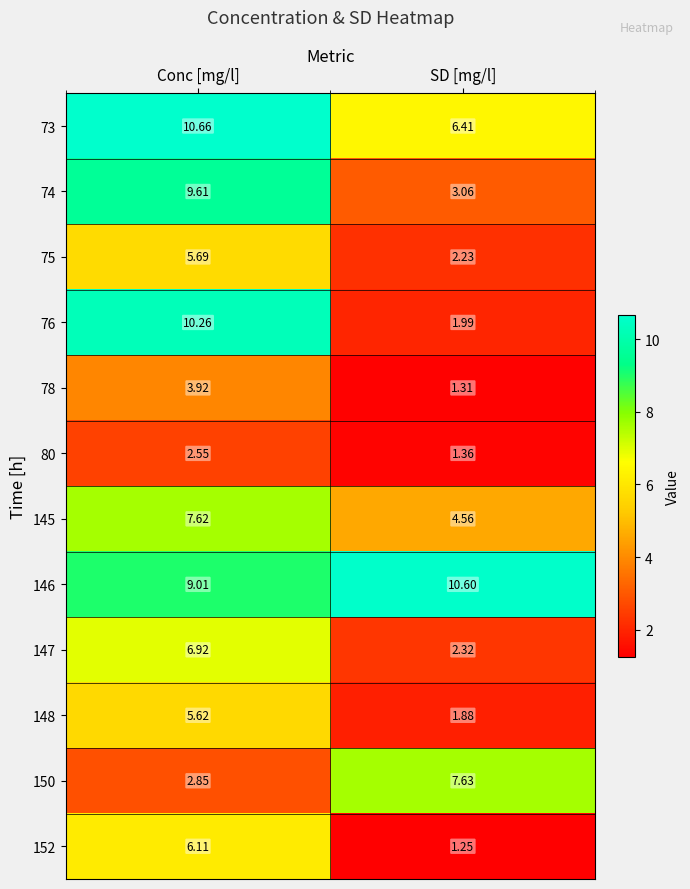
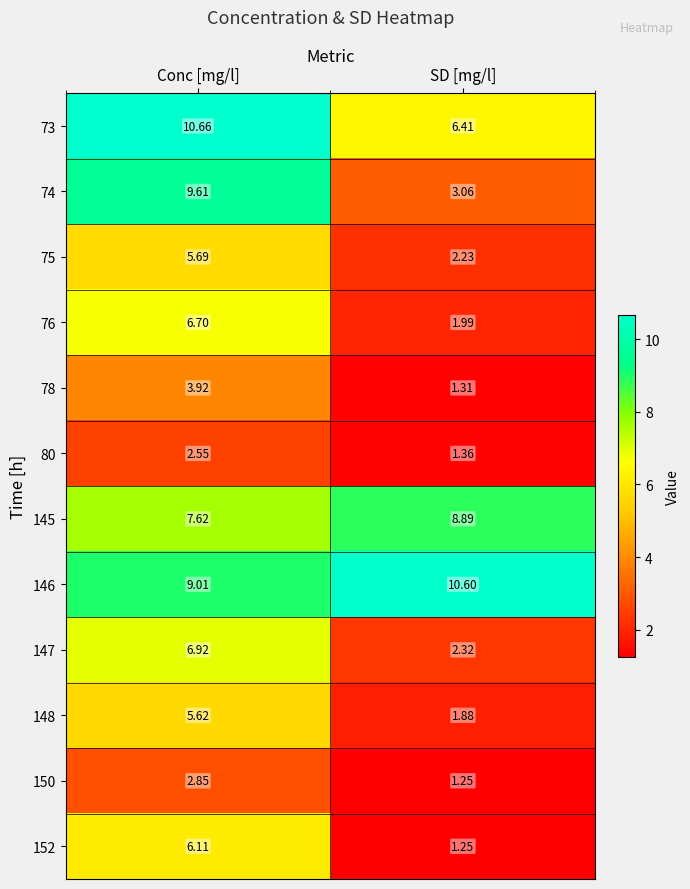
76, Conc [mg/l]: 10.26 -> 6.70
145, SD [mg/l]: 4.56 -> 8.89
150, SD [mg/l]: 7.63 -> 1.25
